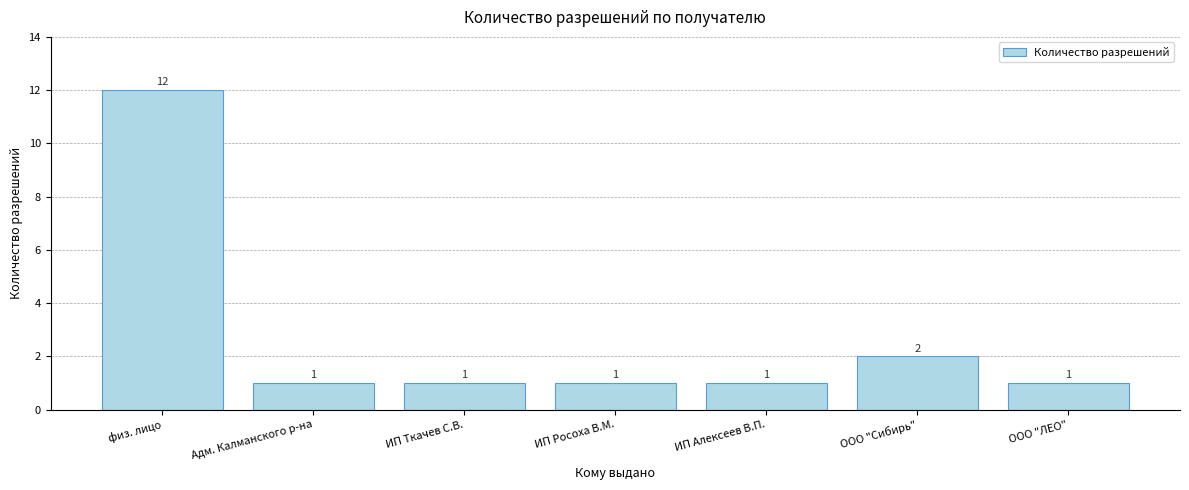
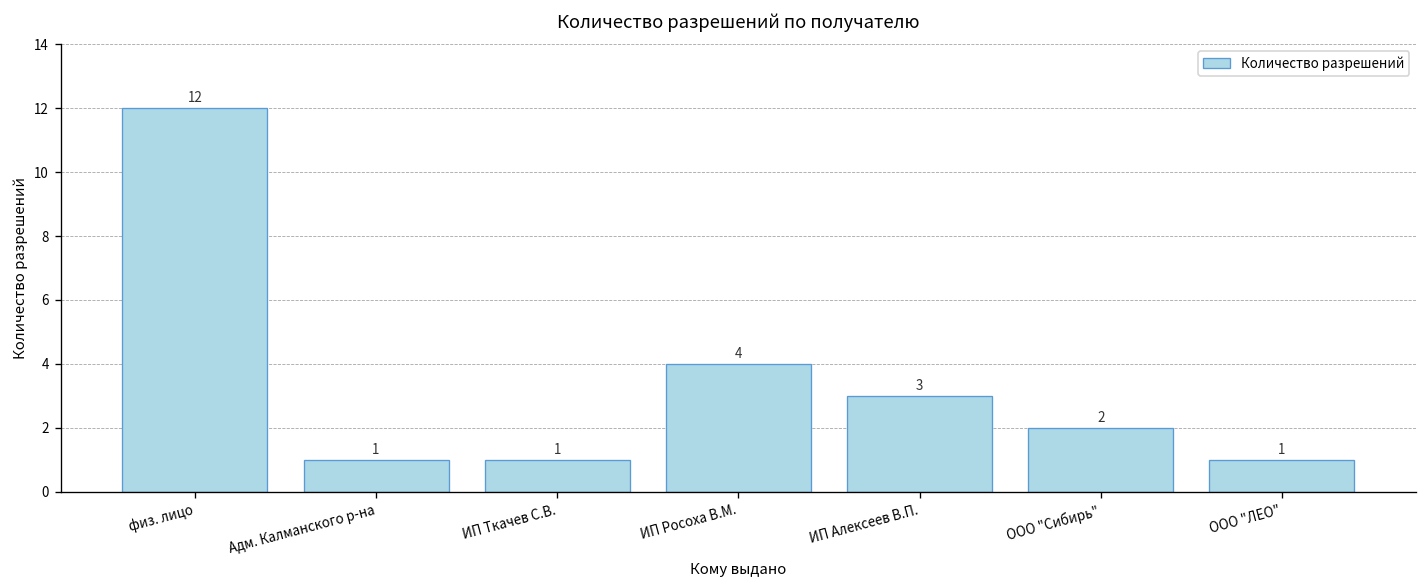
ИП Росоха В.М.: 1 -> 4
ИП Алексеев В.П.: 1 -> 3
